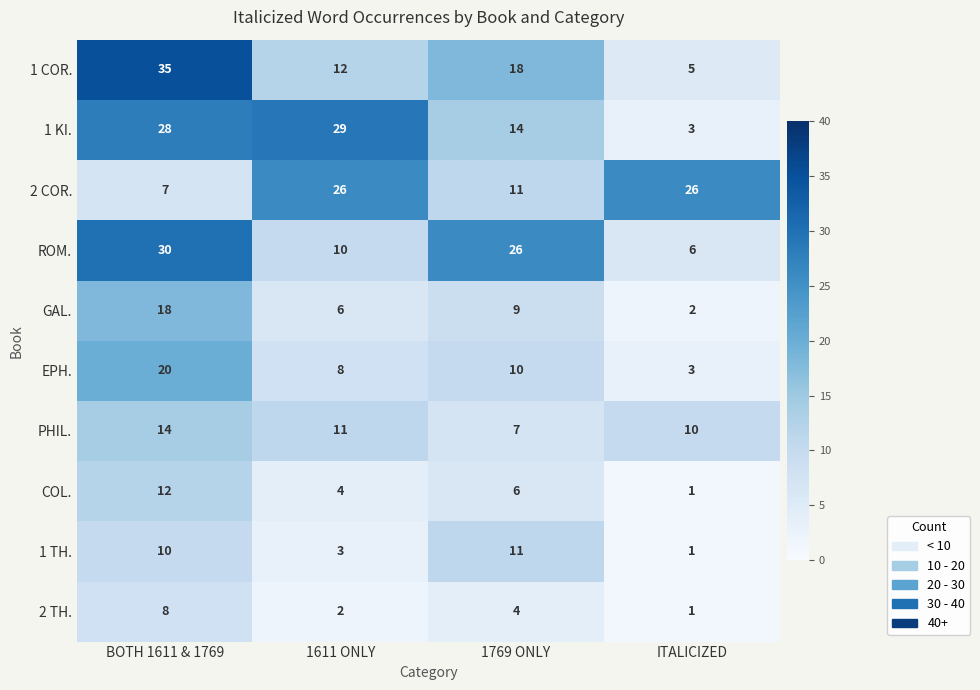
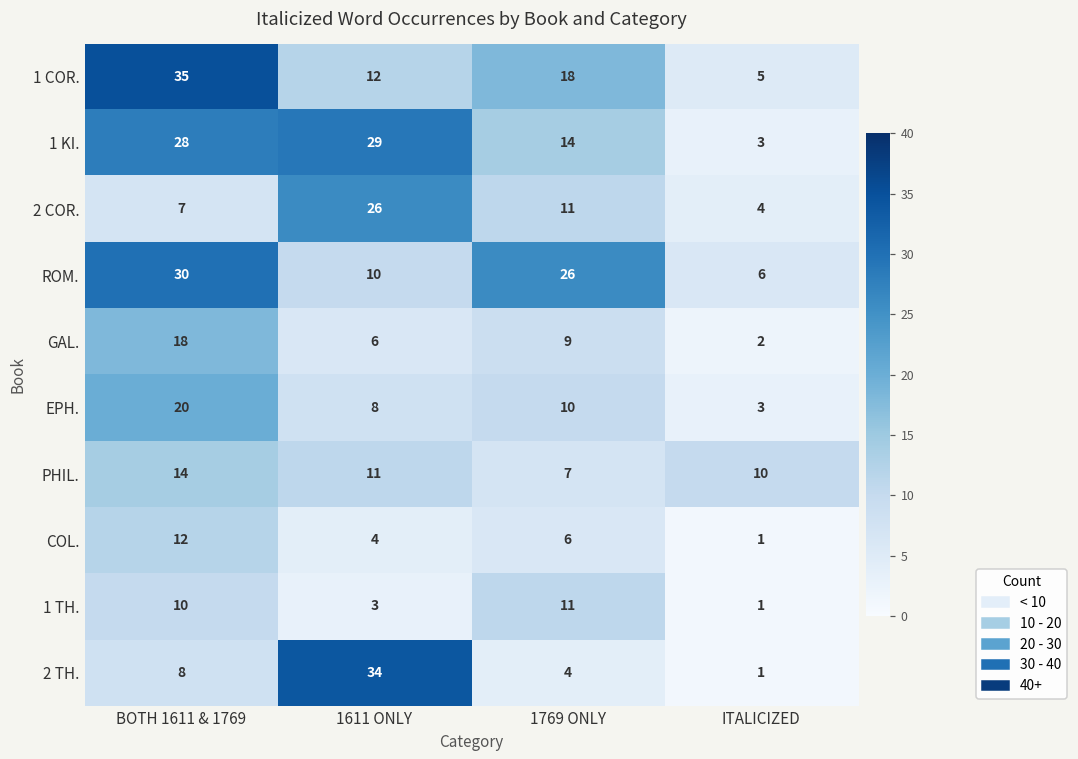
2 COR., ITALICIZED: 26 -> 4
2 TH., 1611 ONLY: 2 -> 34
